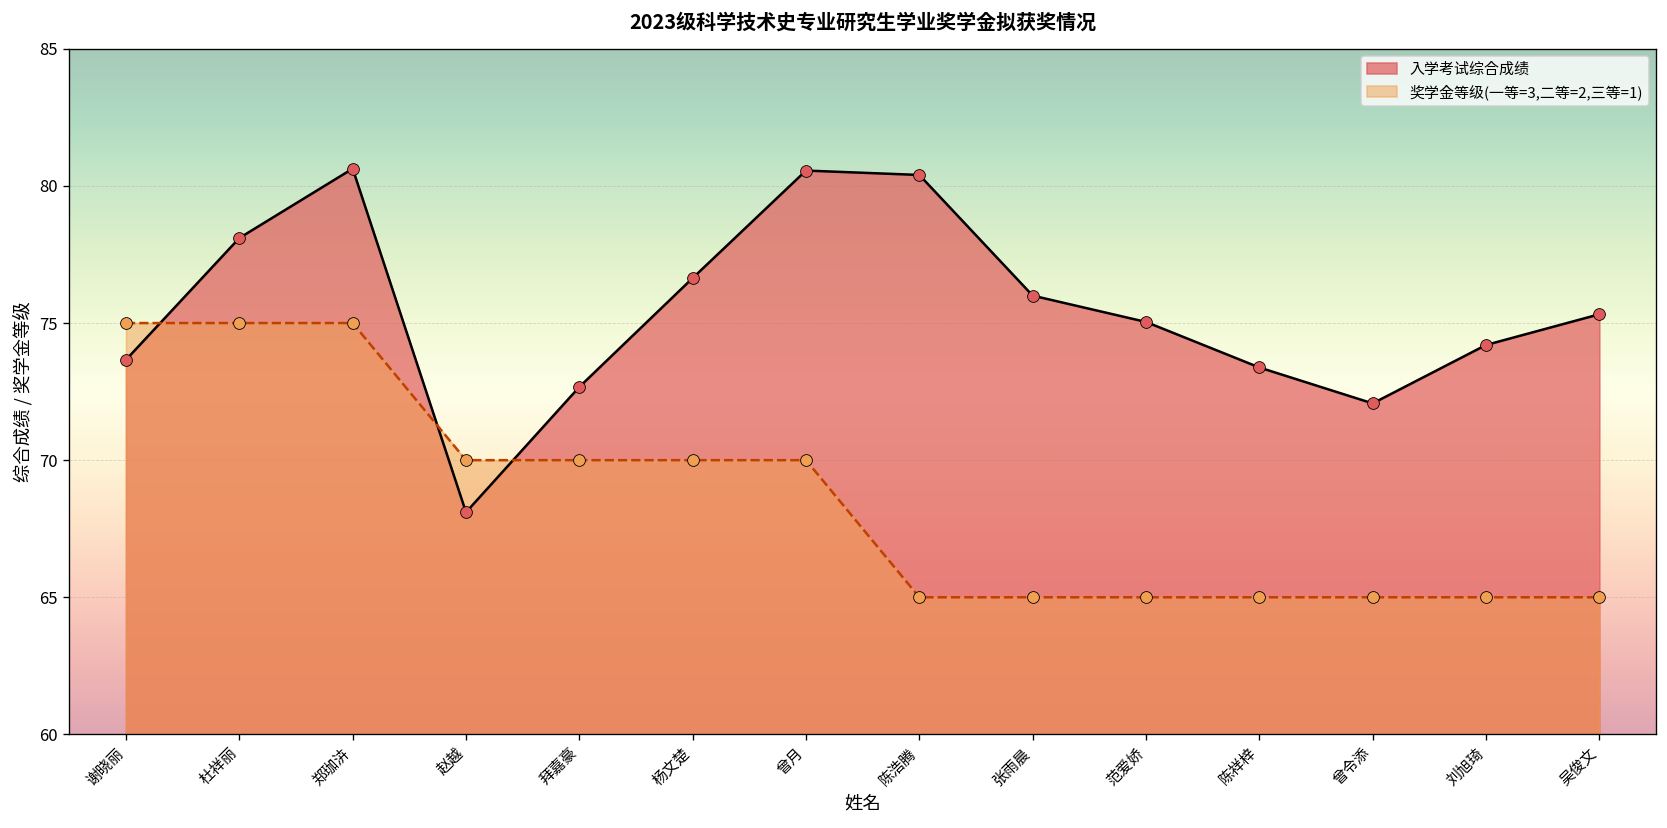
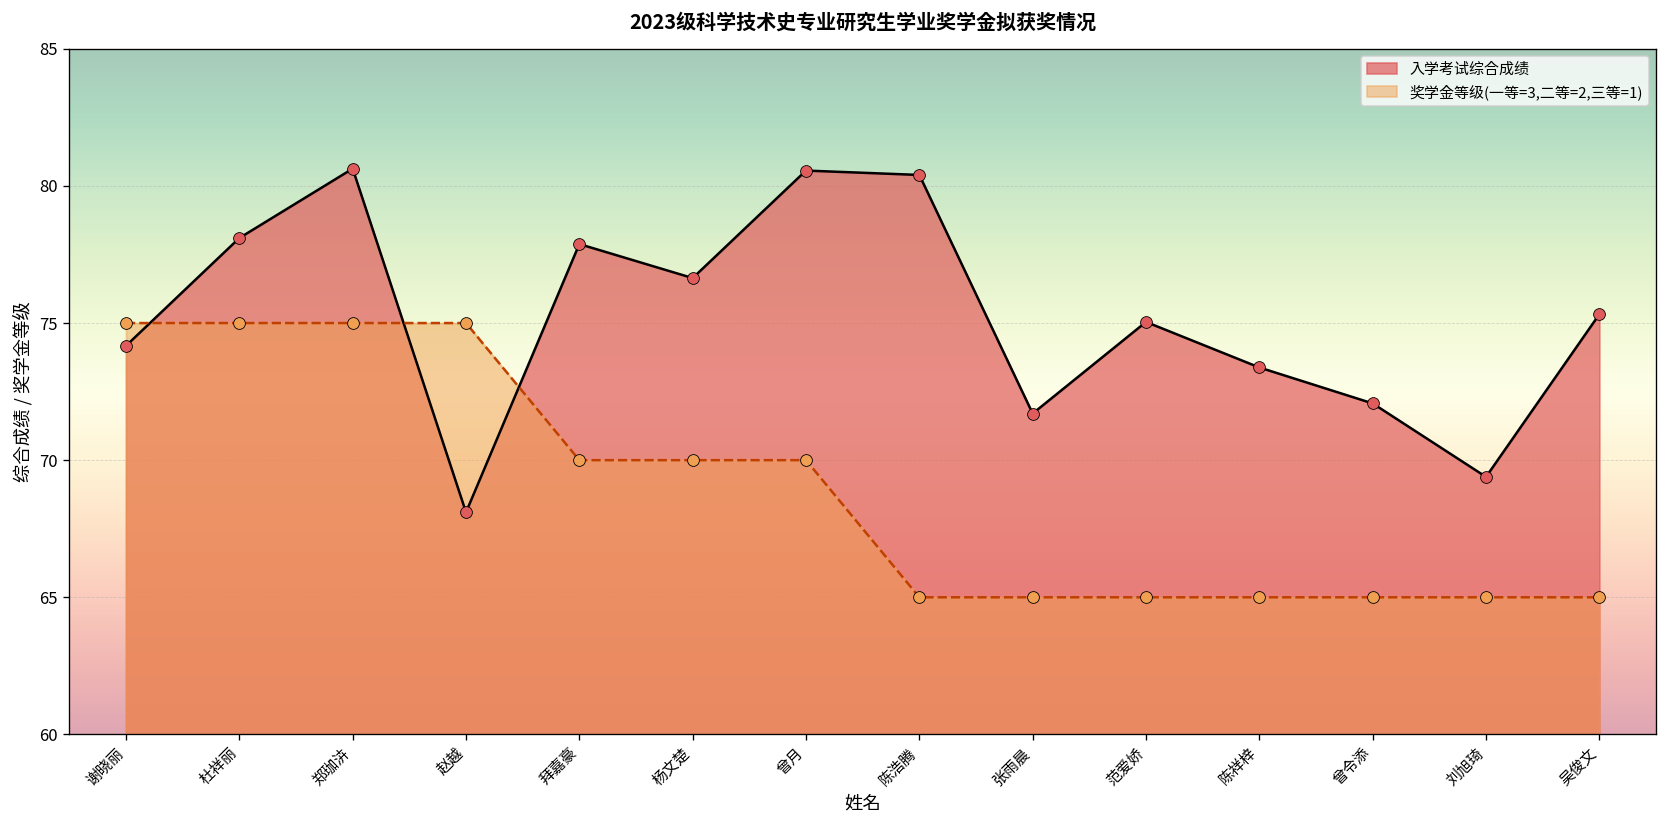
入学考试综合成绩, 谢晓丽: 73.7 -> 74.2
奖学金等级(一等=3,二等=2,三等=1), 赵越: 70.0 -> 75.0
入学考试综合成绩, 拜嘉豪: 72.7 -> 77.9
入学考试综合成绩, 张雨晨: 76.0 -> 71.7
入学考试综合成绩, 刘旭琦: 74.2 -> 69.4
